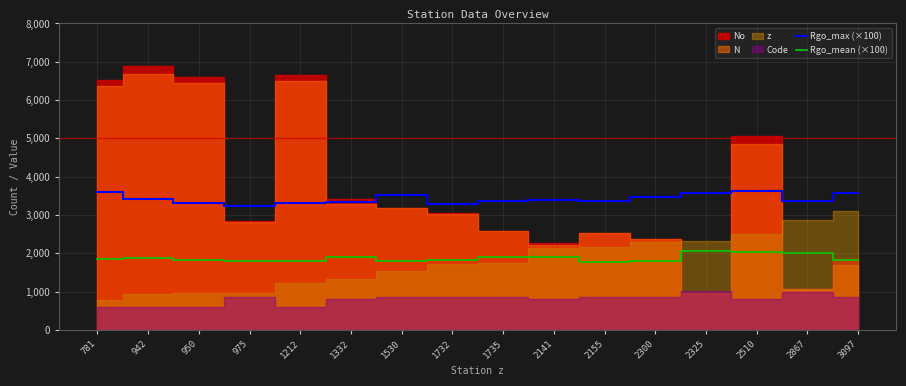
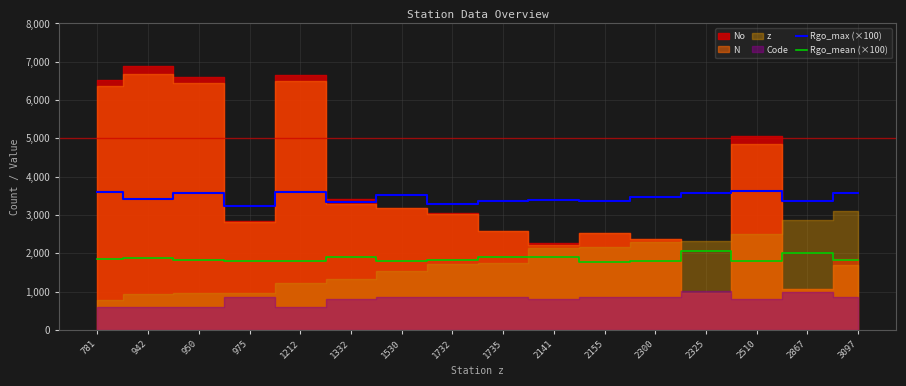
Rgo_max (×100), 950: 3,300 -> 3,600
Rgo_max (×100), 1212: 3,300 -> 3,600
Rgo_mean (×100), 2510: 2,000 -> 1,800
